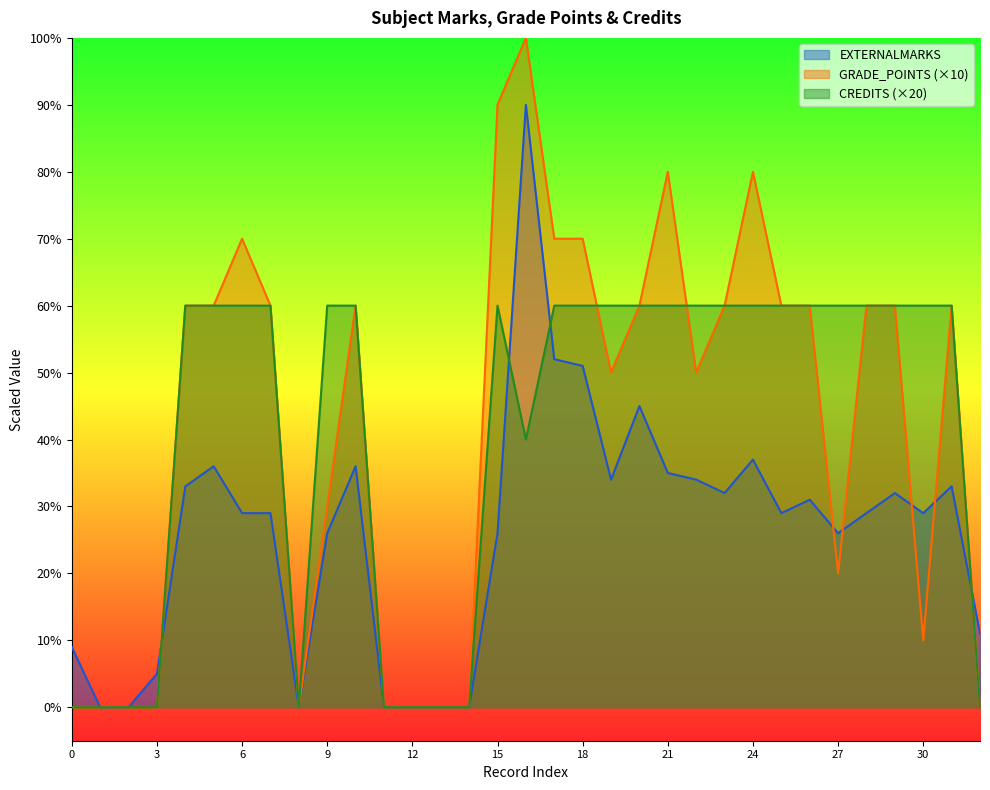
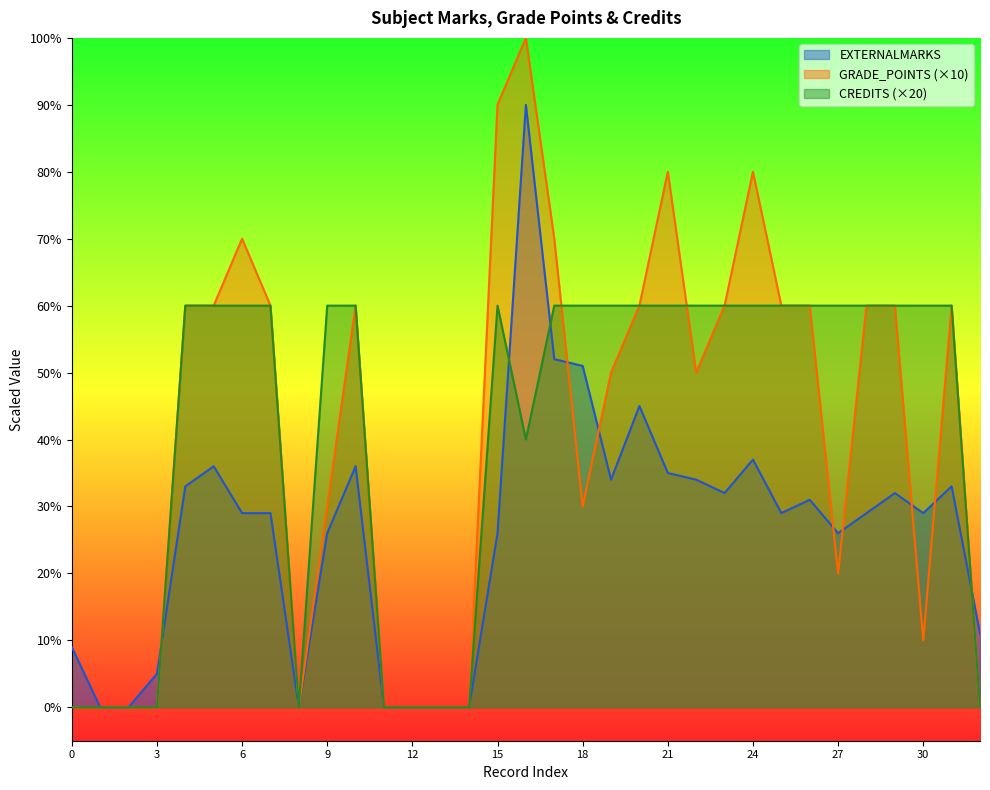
GRADE_POINTS (×10), 18: 70% -> 30%
